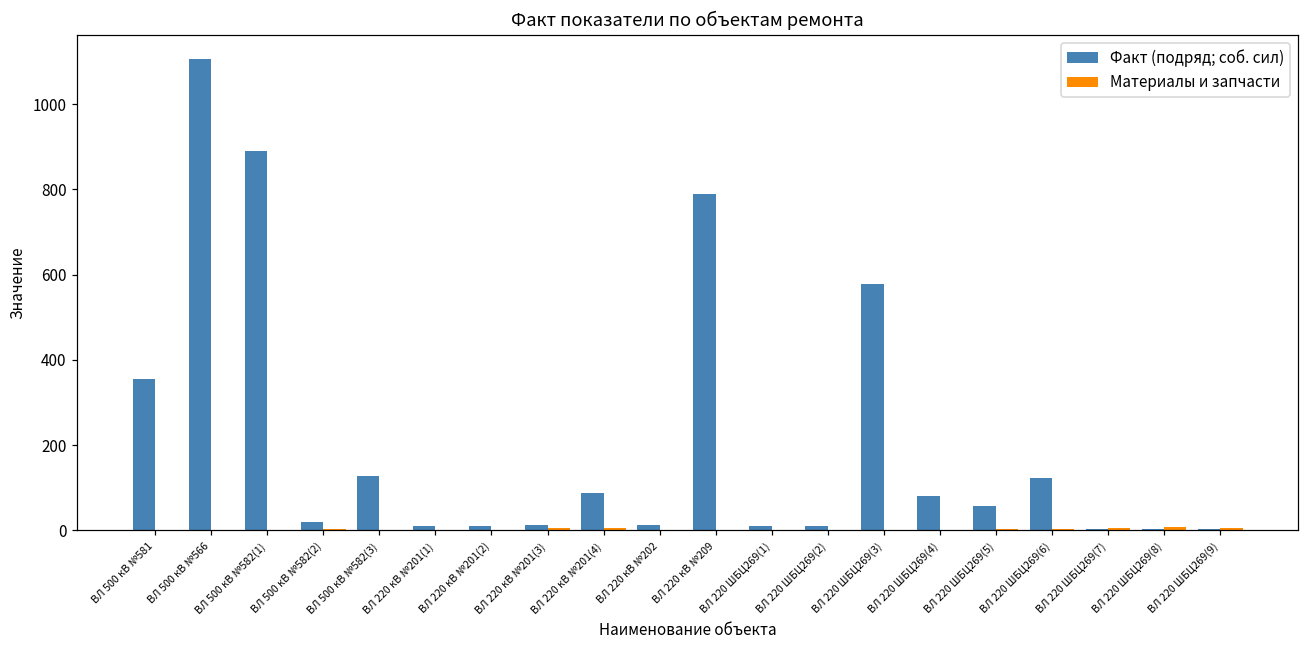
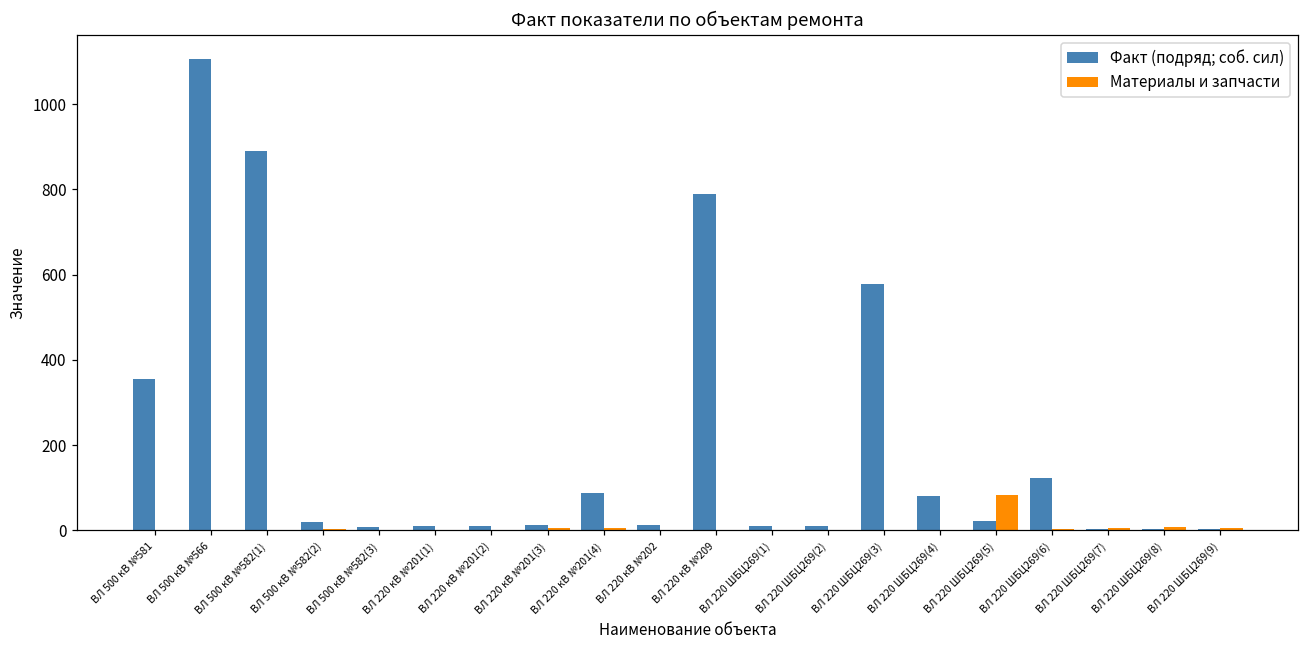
Факт (подряд; соб. сил), ВЛ 500 кВ №582(3): 130 -> 10
Факт (подряд; соб. сил), ВЛ 220 ШБЦ269(5): 60 -> 20
Материалы и запчасти, ВЛ 220 ШБЦ269(5): 0 -> 80
